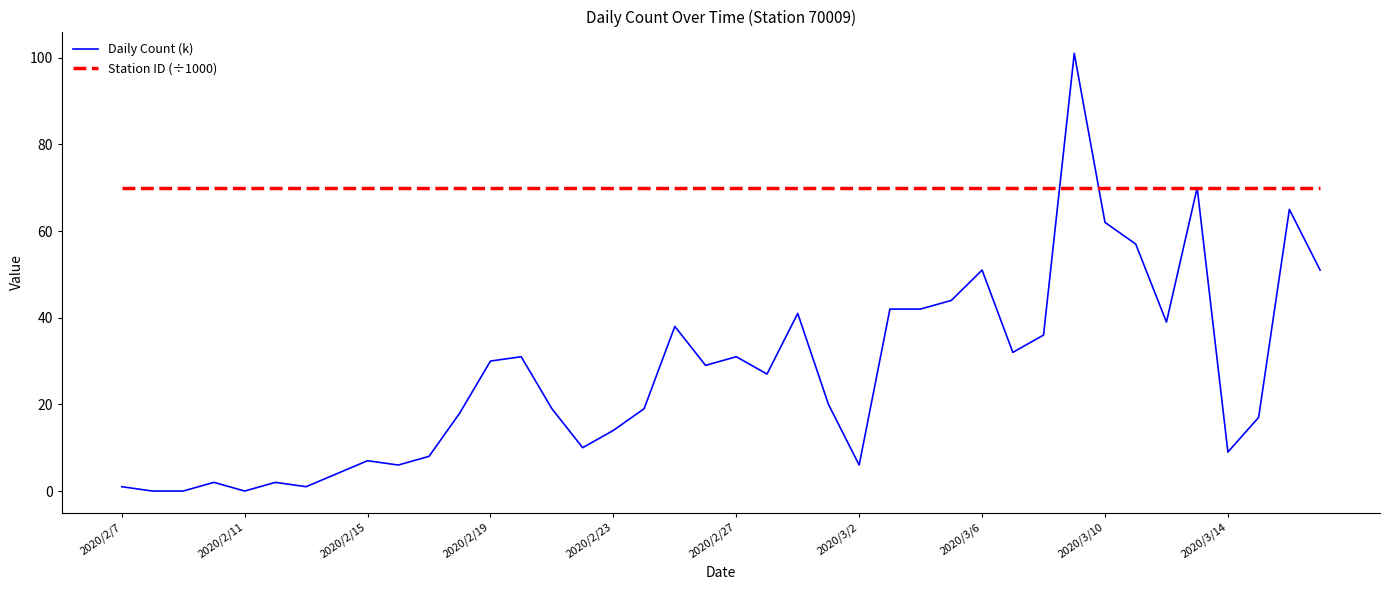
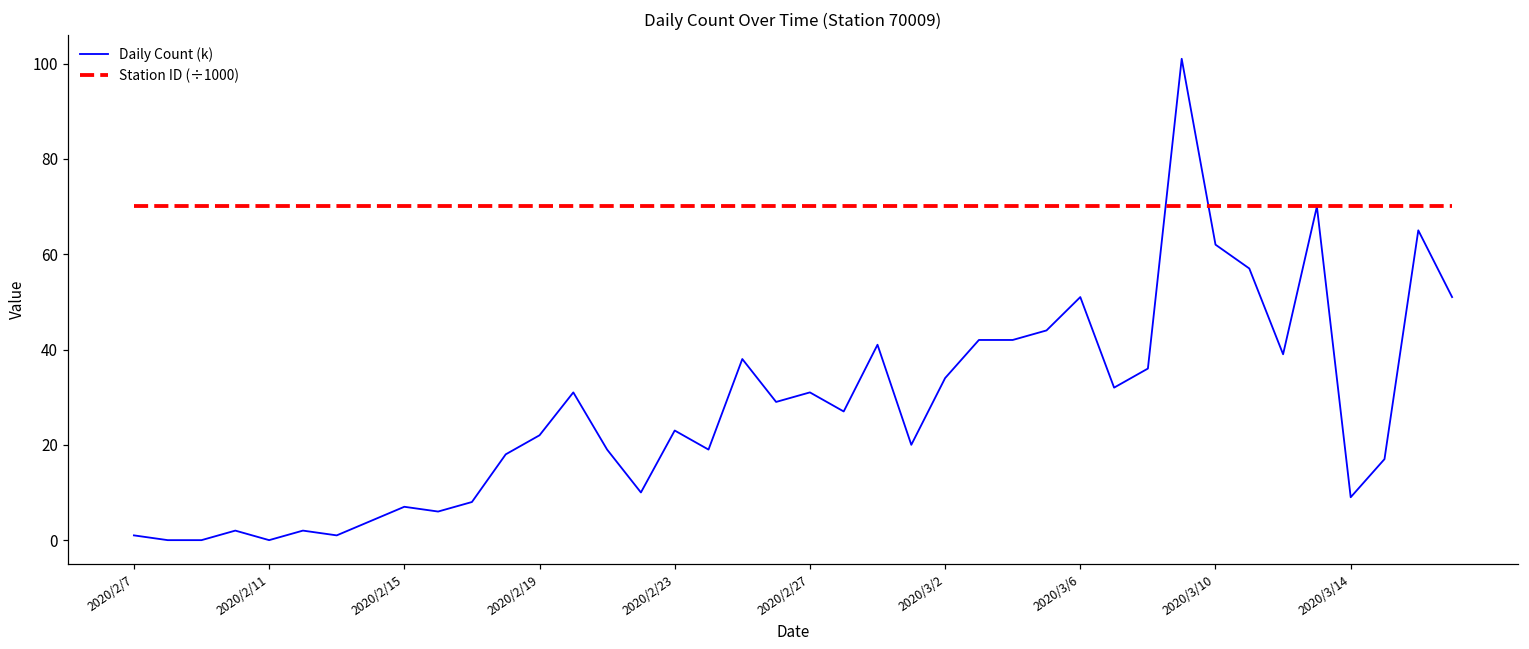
Daily Count (k), 2020/2/19: 30 -> 22
Daily Count (k), 2020/2/23: 14 -> 23
Daily Count (k), 2020/3/2: 6 -> 34
